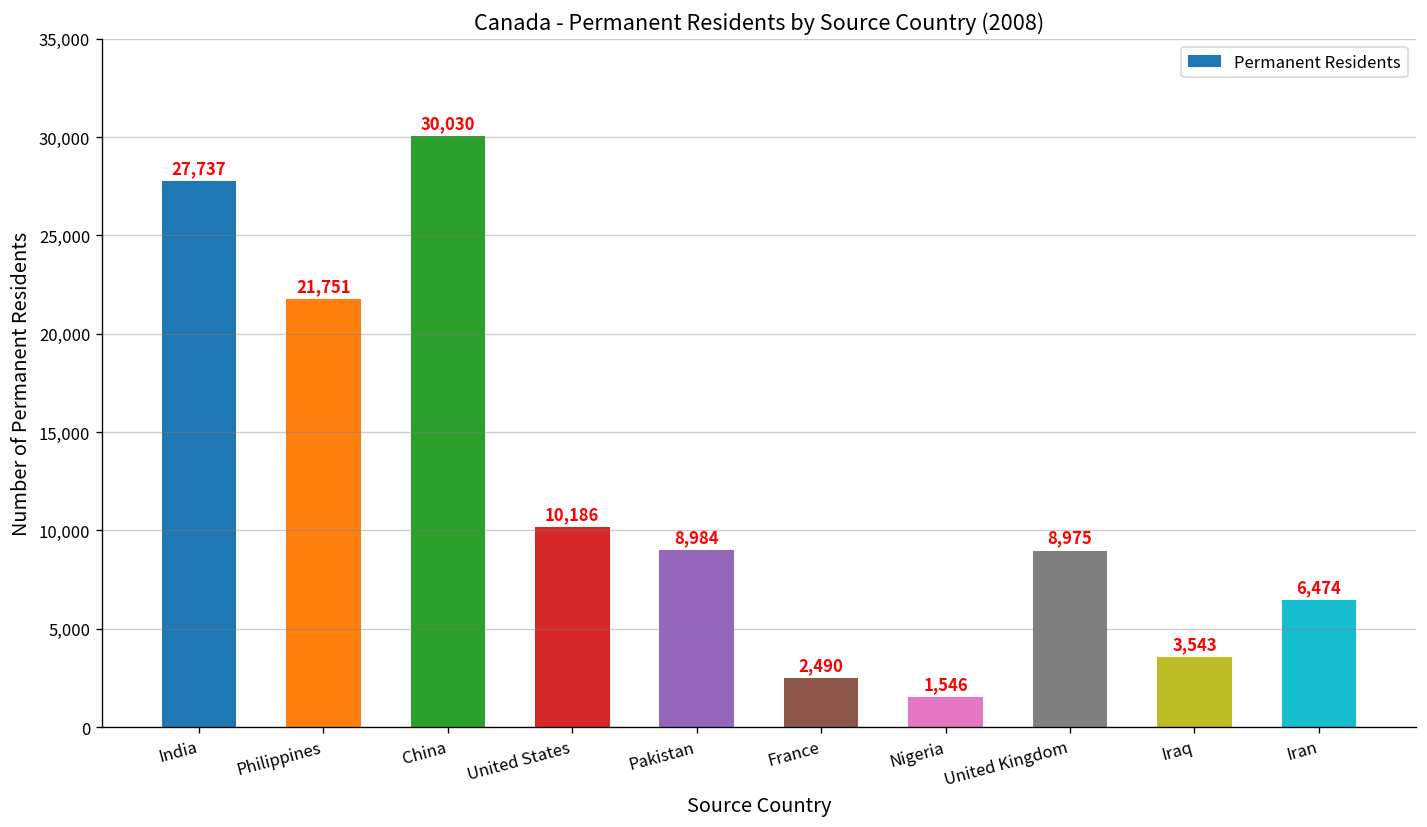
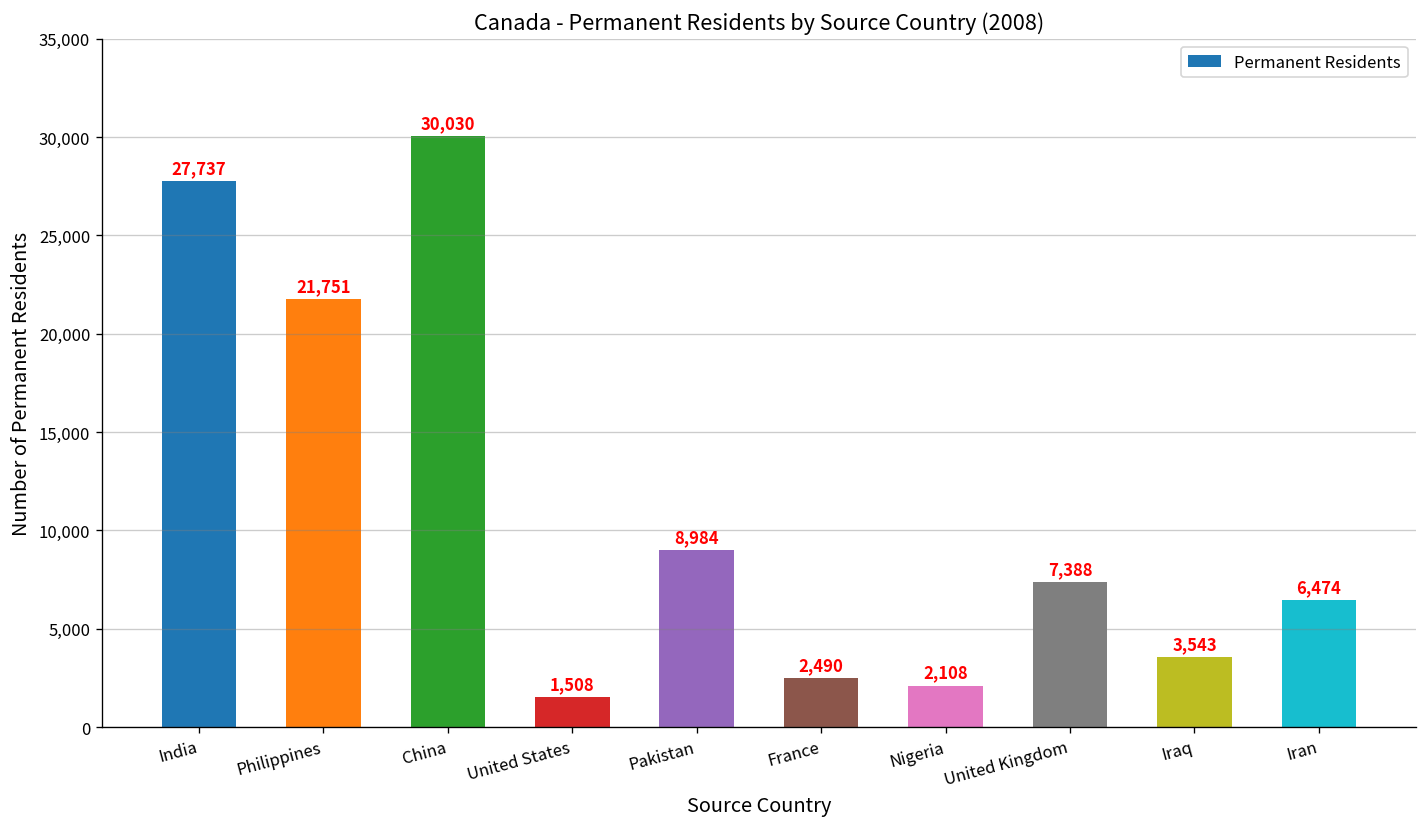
United States: 10,186 -> 1,508
Nigeria: 1,546 -> 2,108
United Kingdom: 8,975 -> 7,388
